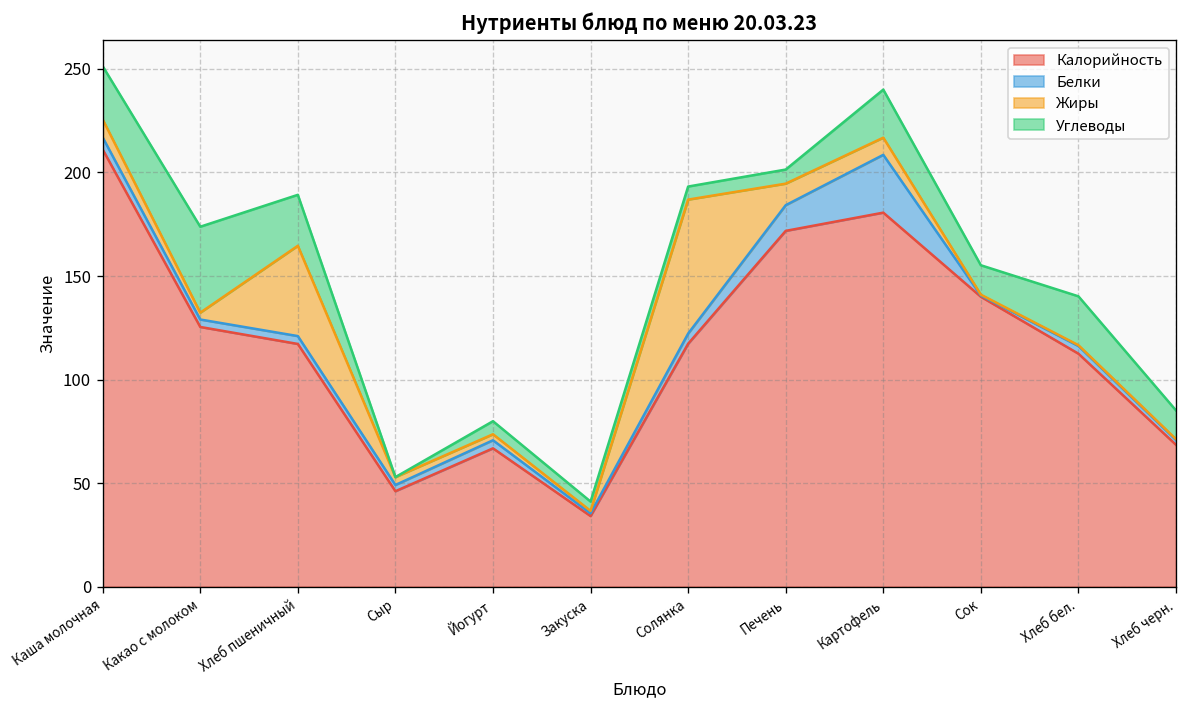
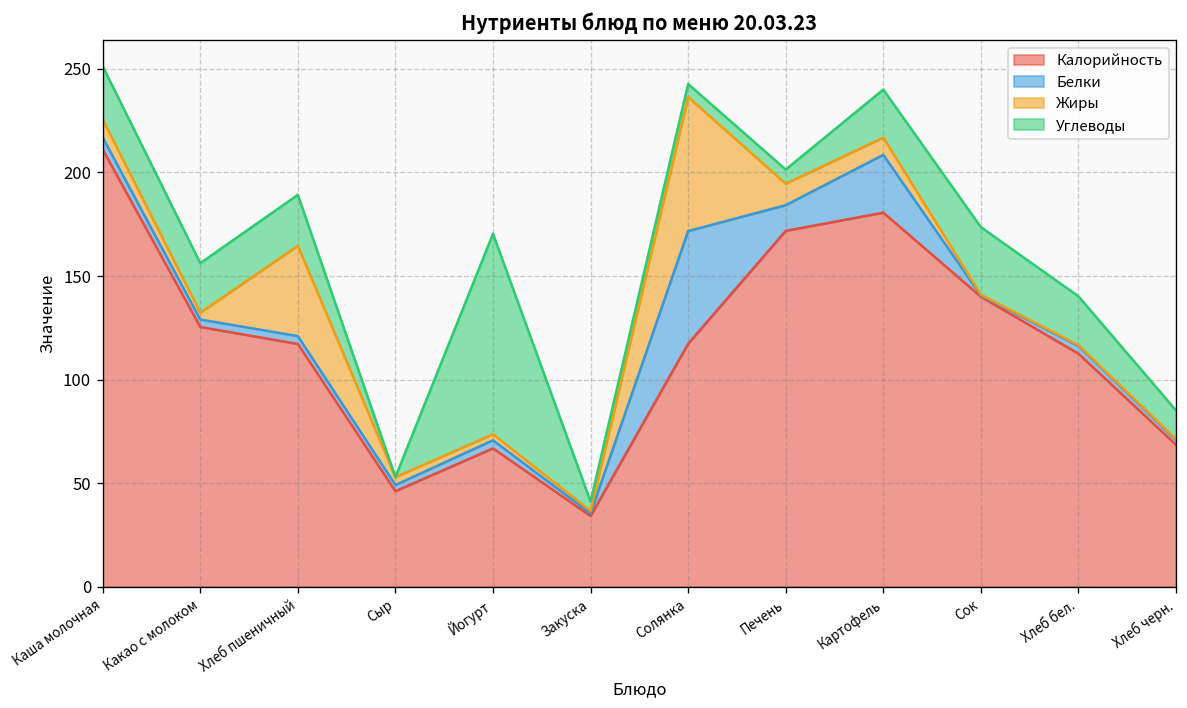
Углеводы, Какао с молоком: 42 -> 24
Углеводы, Йогурт: 6 -> 97
Белки, Солянка: 5 -> 54
Углеводы, Сок: 14 -> 33
